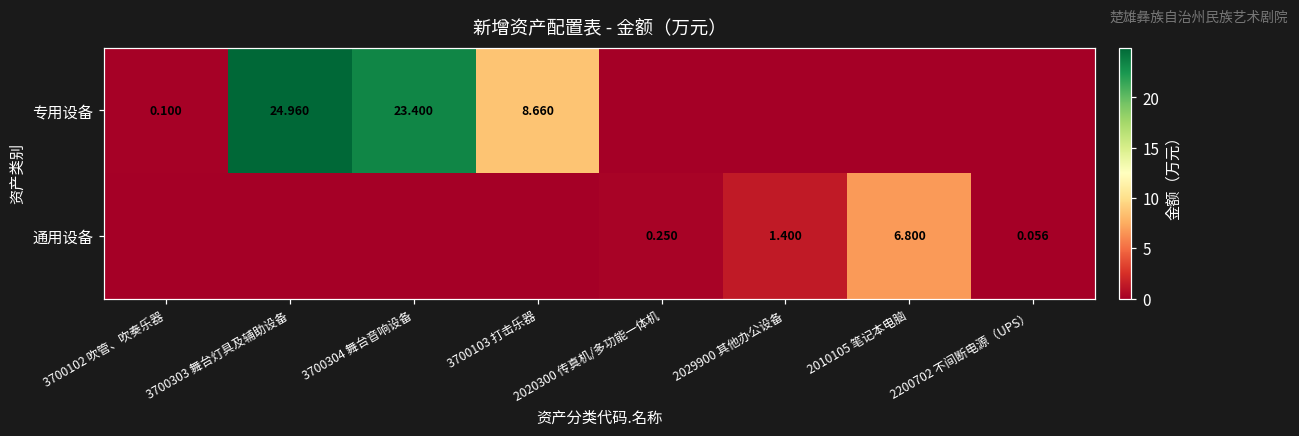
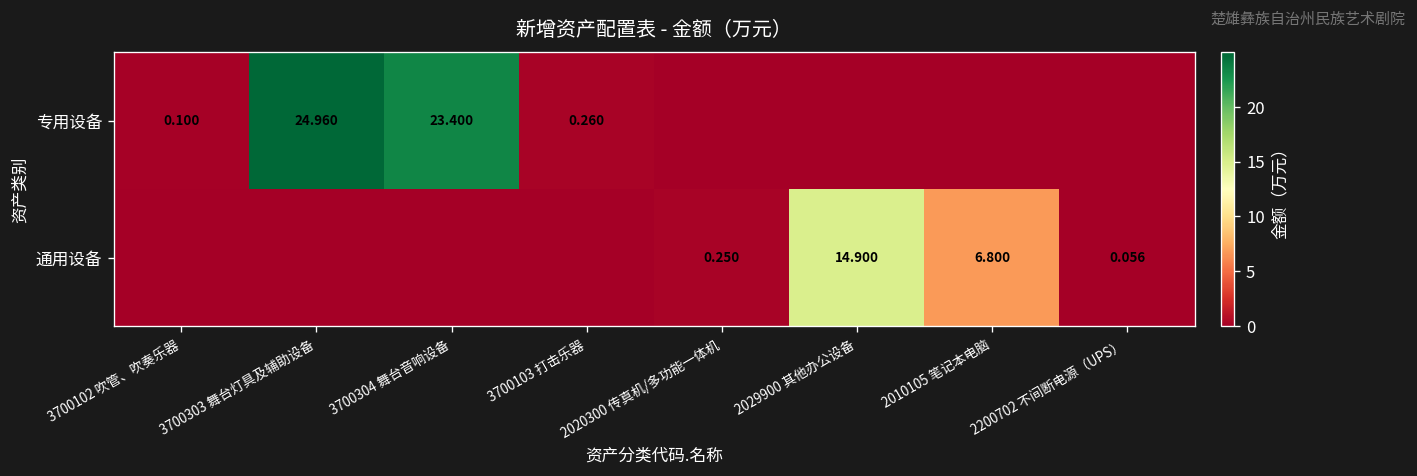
专用设备, 3700103 打击乐器: 8.660 -> 0.260
通用设备, 2029900 其他办公设备: 1.400 -> 14.900
